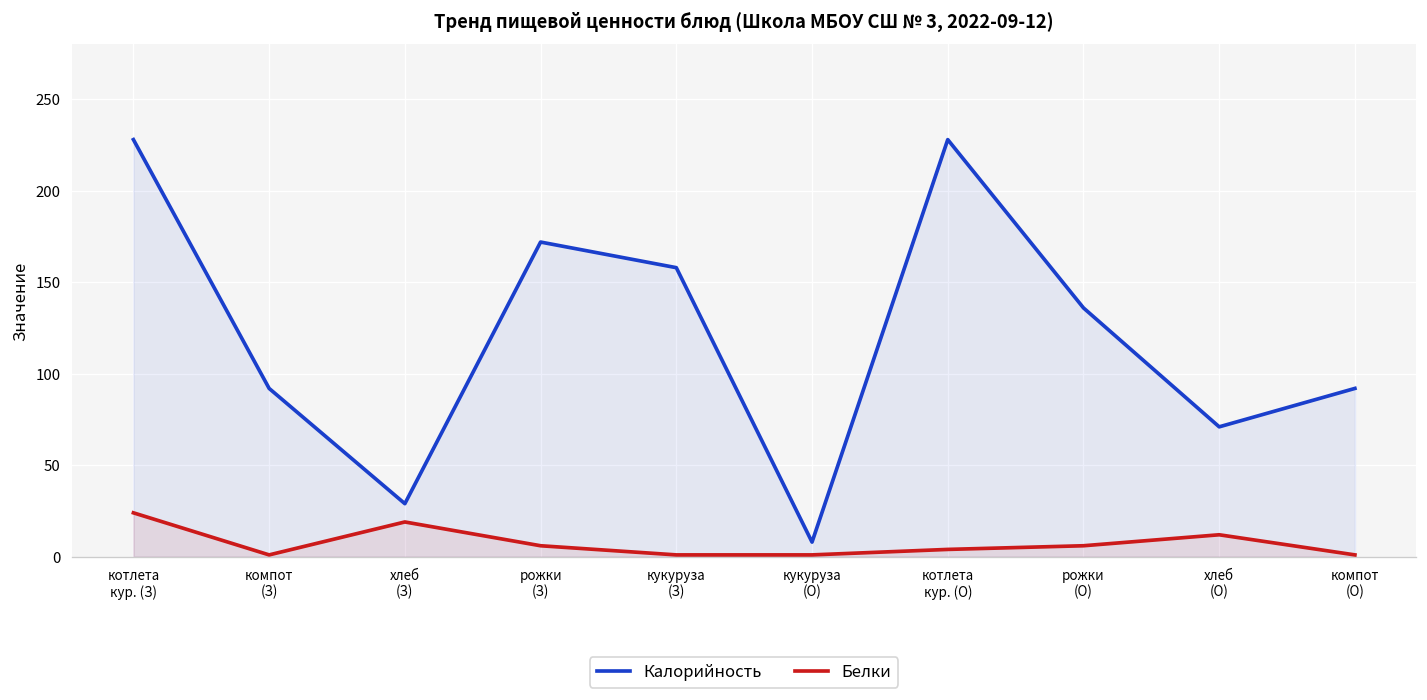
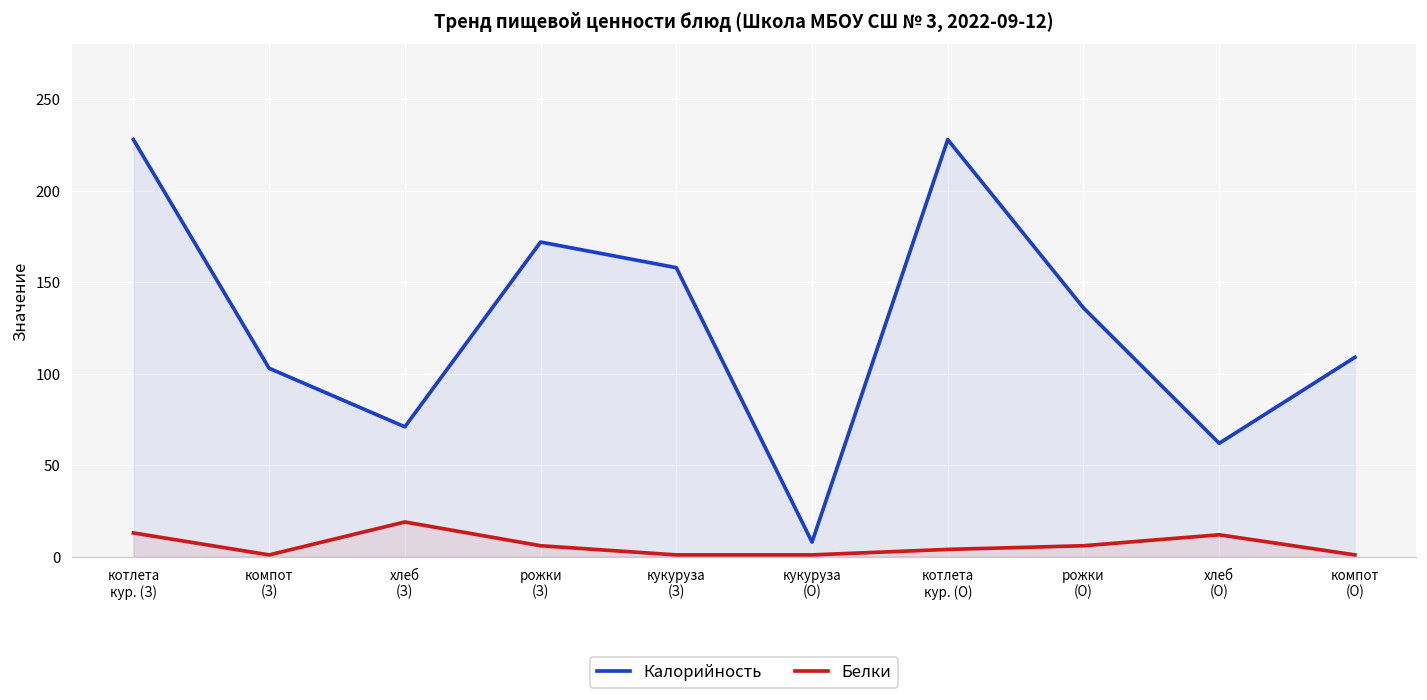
Белки, котлета кур. (З): 24 -> 13
Калорийность, компот (З): 92 -> 103
Калорийность, хлеб (З): 29 -> 71
Калорийность, хлеб (О): 71 -> 62
Калорийность, компот (О): 92 -> 109
